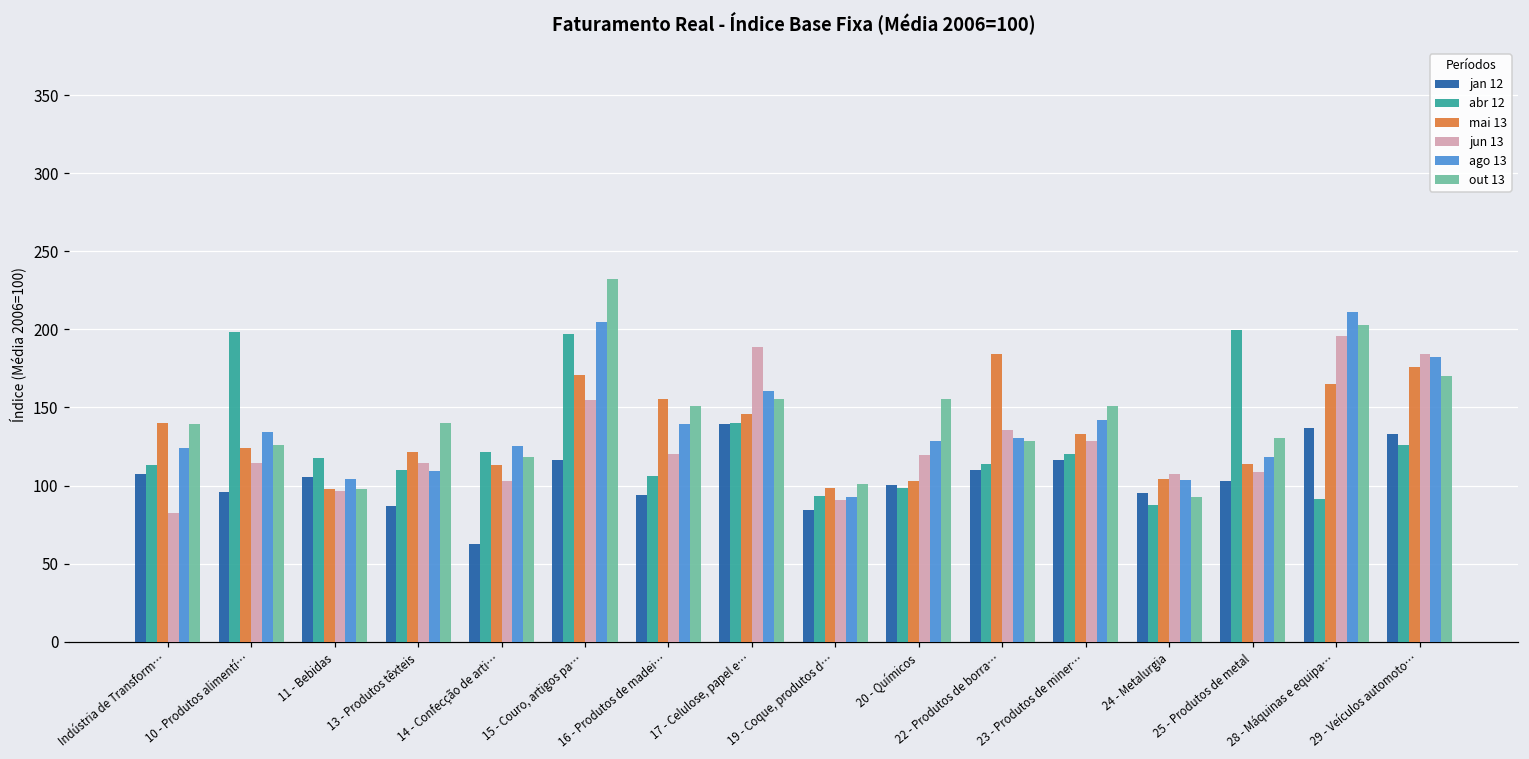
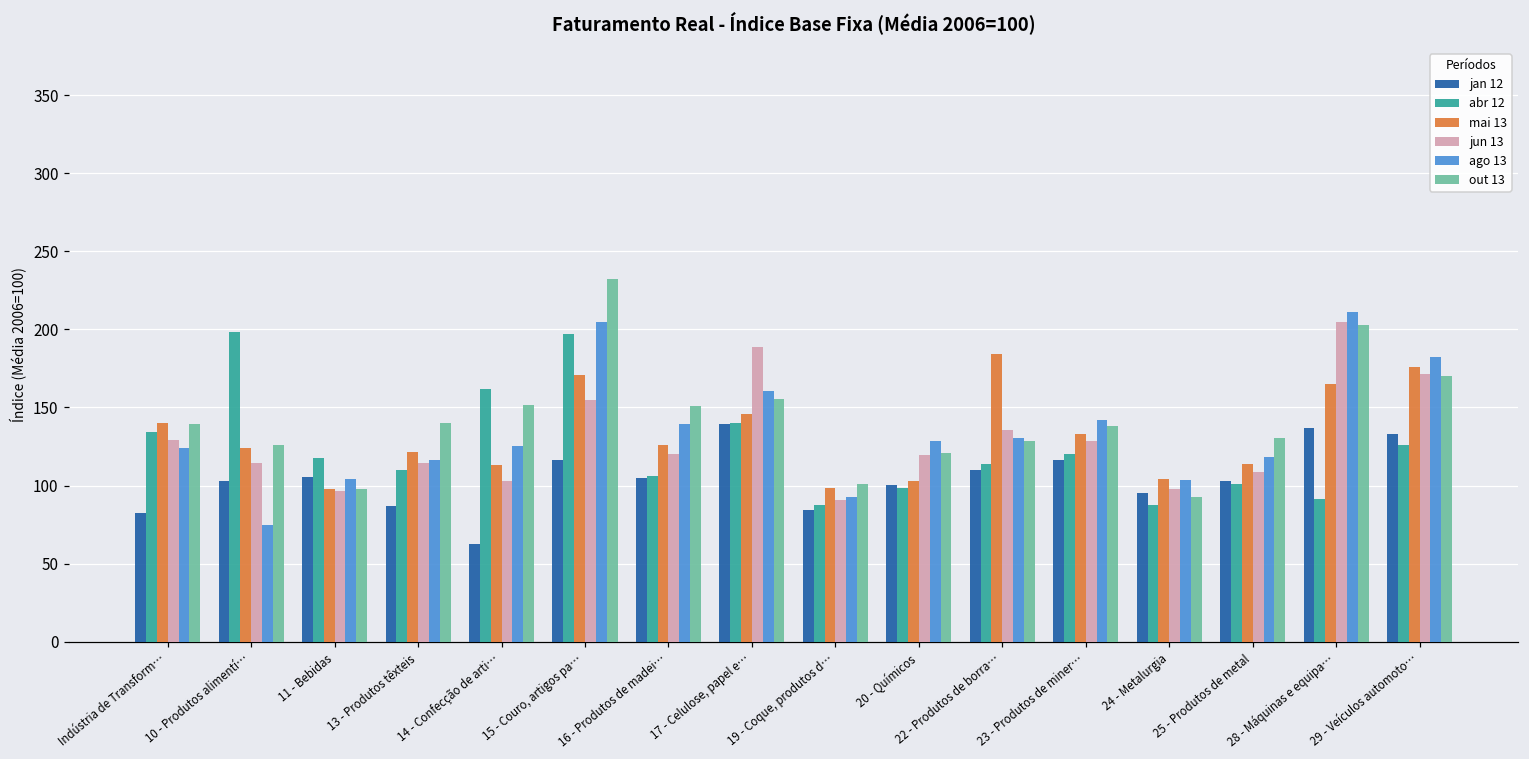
jan 12, Indústria de Transform…: 107 -> 83
abr 12, Indústria de Transform…: 113 -> 135
jun 13, Indústria de Transform…: 82 -> 129
jan 12, 10 - Produtos alimentí…: 96 -> 103
ago 13, 10 - Produtos alimentí…: 135 -> 75
ago 13, 13 - Produtos têxteis: 109 -> 117
abr 12, 14 - Confecção de arti…: 122 -> 162
out 13, 14 - Confecção de arti…: 118 -> 151
jan 12, 16 - Produtos de madei…: 94 -> 105
mai 13, 16 - Produtos de madei…: 156 -> 126
abr 12, 19 - Coque, produtos d…: 93 -> 87
out 13, 20 - Químicos: 156 -> 121
out 13, 23 - Produtos de miner…: 151 -> 138
jun 13, 24 - Metalurgia: 108 -> 98
abr 12, 25 - Produtos de metal: 200 -> 101
jun 13, 28 - Máquinas e equipa…: 196 -> 205
jun 13, 29 - Veículos automoto…: 184 -> 171
